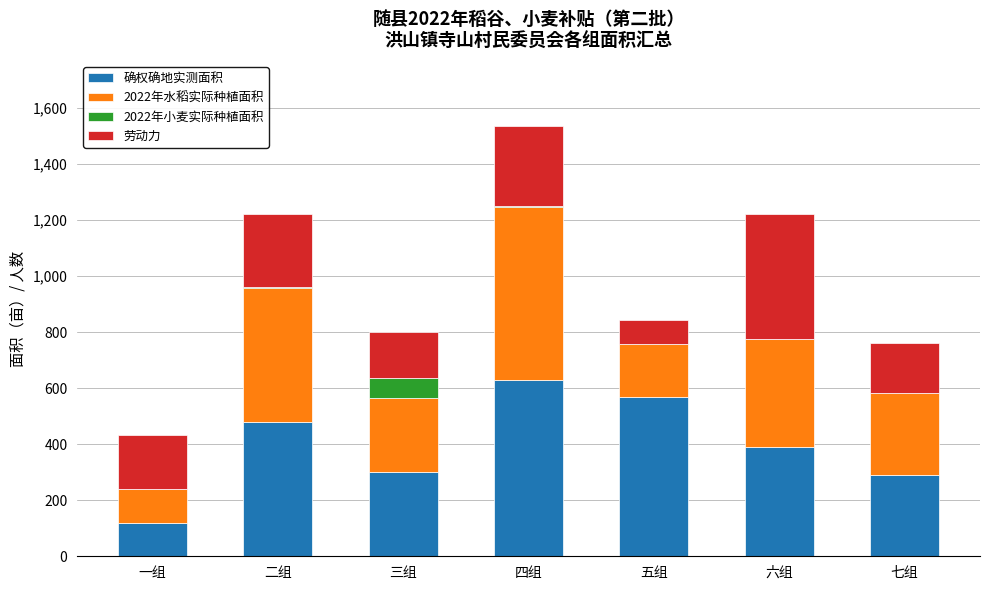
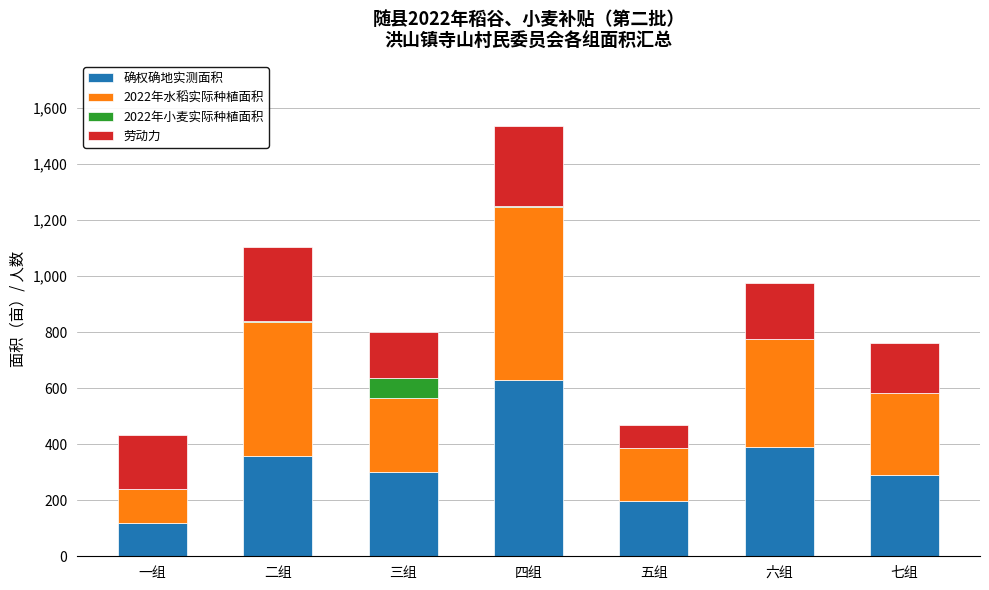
确权确地实测面积, 二组: 480 -> 360
确权确地实测面积, 五组: 570 -> 200
劳动力, 六组: 450 -> 200
